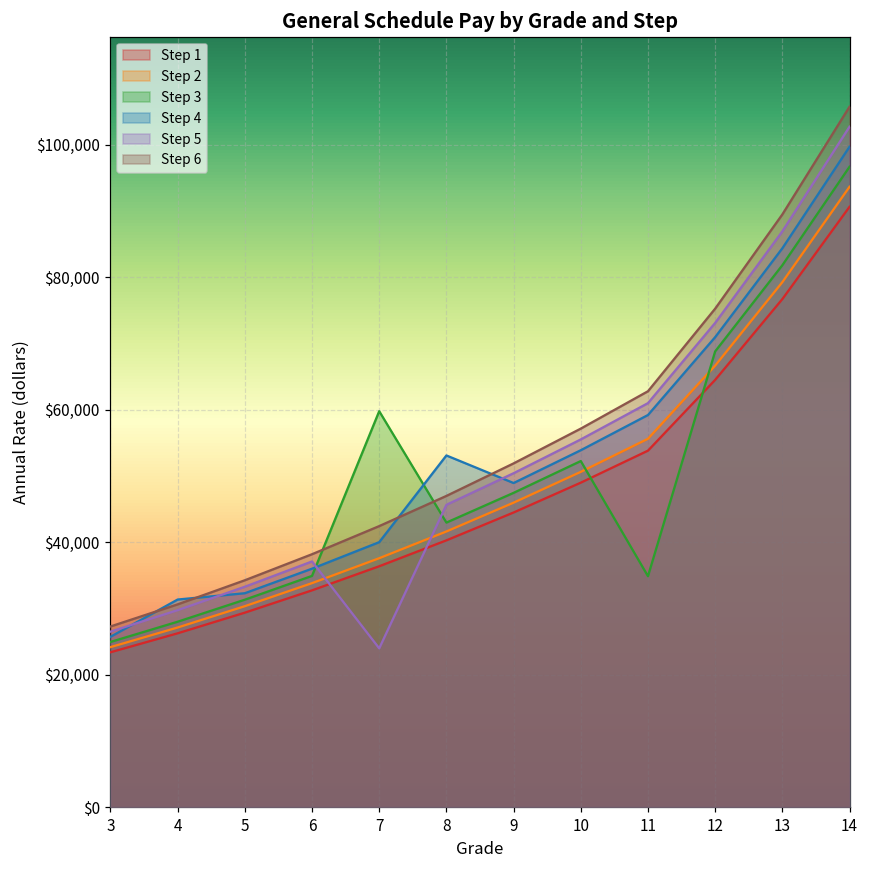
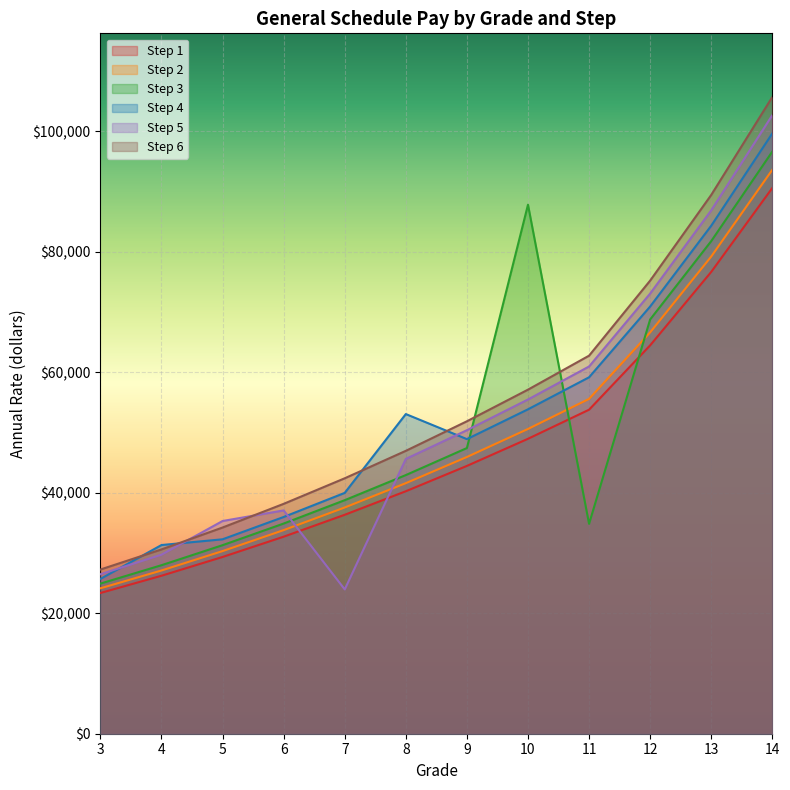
Step 5, 5: $33,000 -> $35,000
Step 3, 7: $60,000 -> $39,000
Step 3, 10: $52,000 -> $88,000
